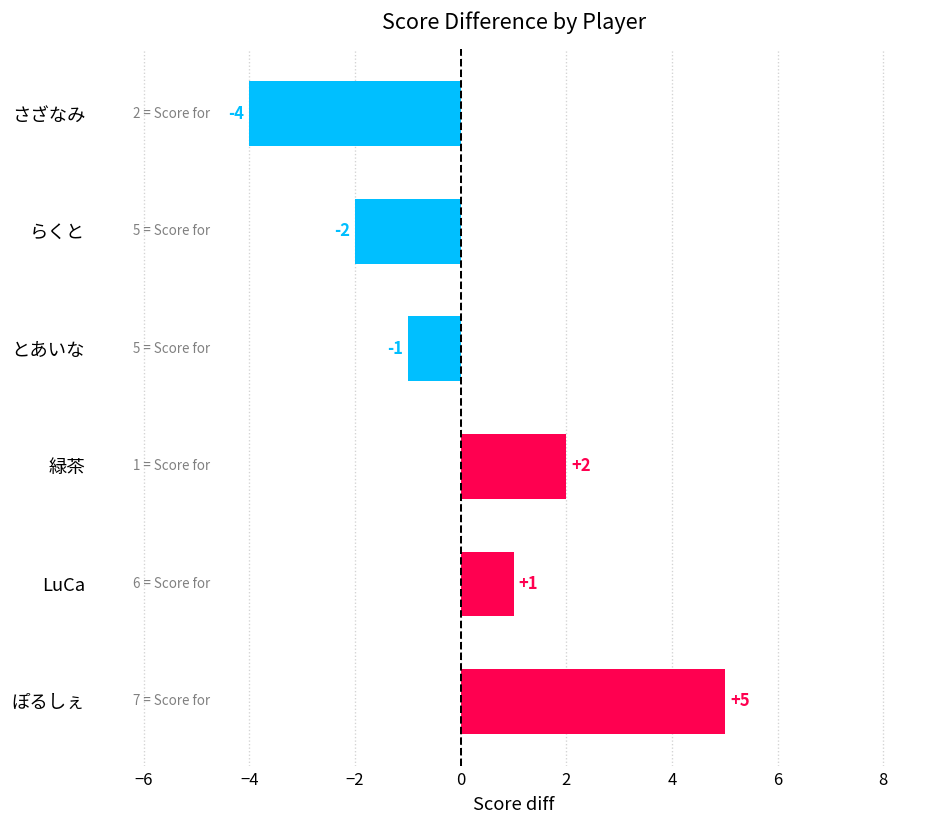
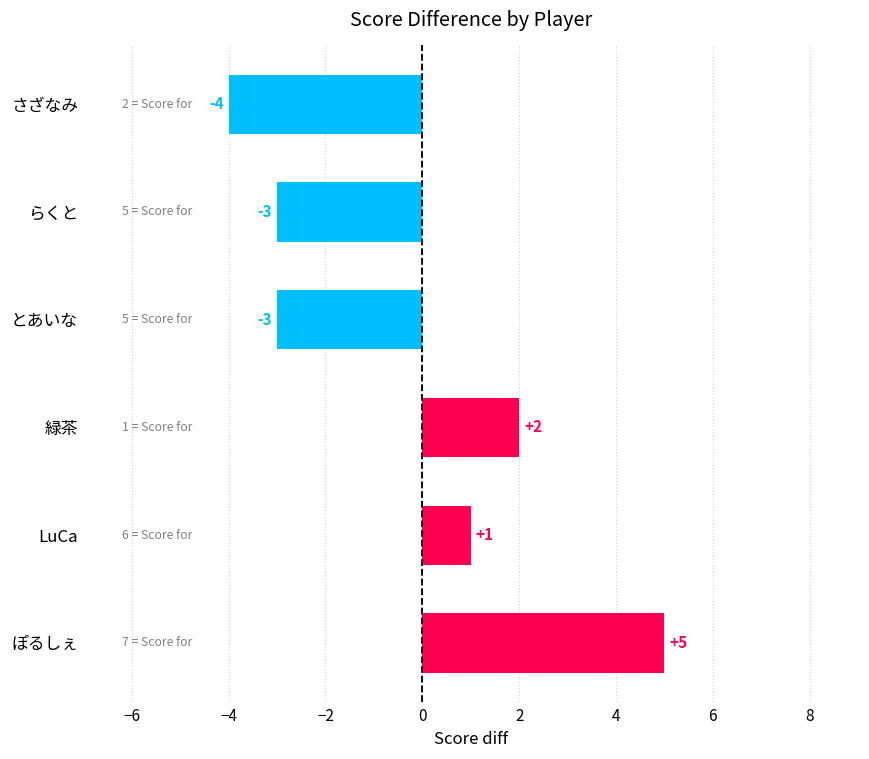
らくと: -2 -> -3
とあいな: -1 -> -3
